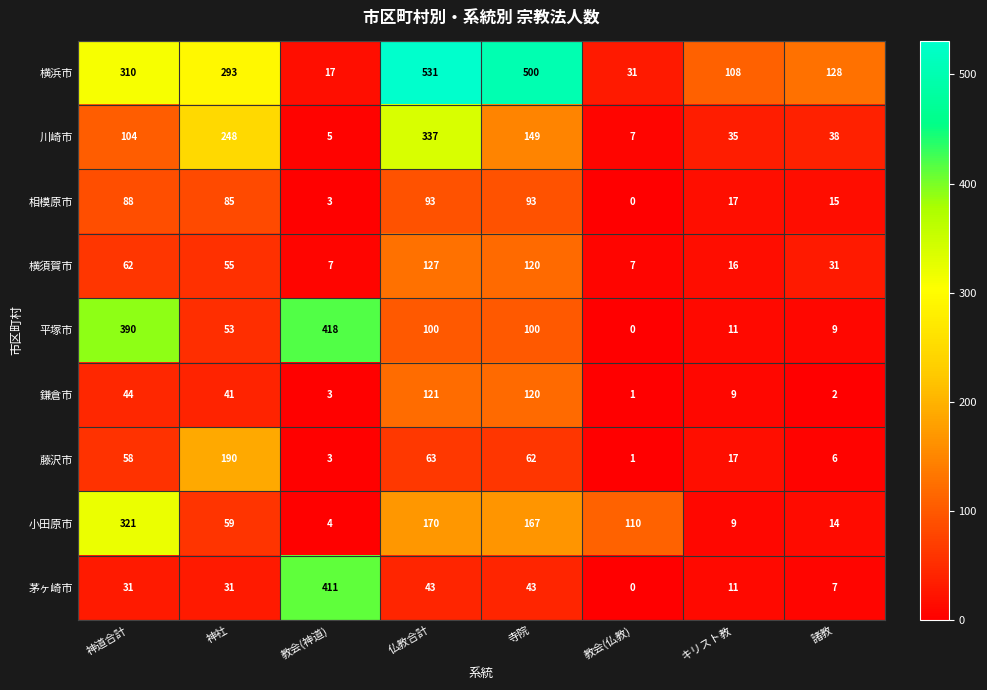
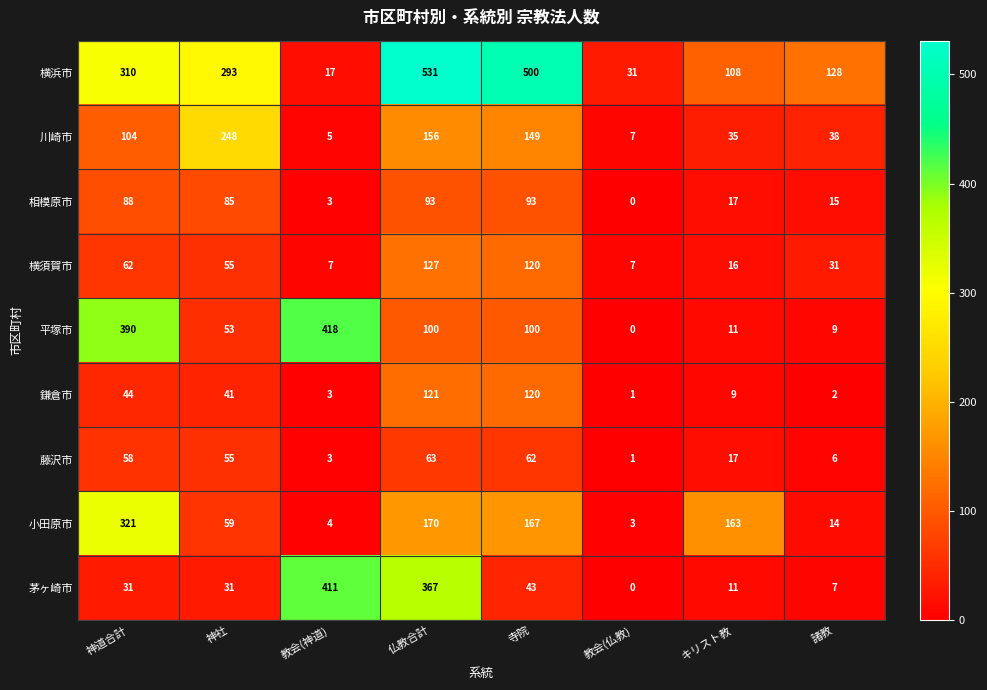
川崎市, 仏教合計: 337 -> 156
藤沢市, 神社: 190 -> 55
小田原市, 教会(仏教): 110 -> 3
小田原市, キリスト教: 9 -> 163
茅ヶ崎市, 仏教合計: 43 -> 367
